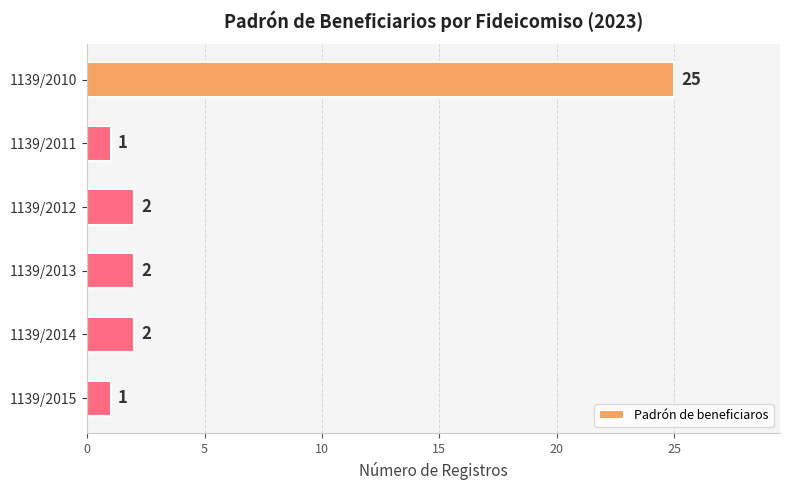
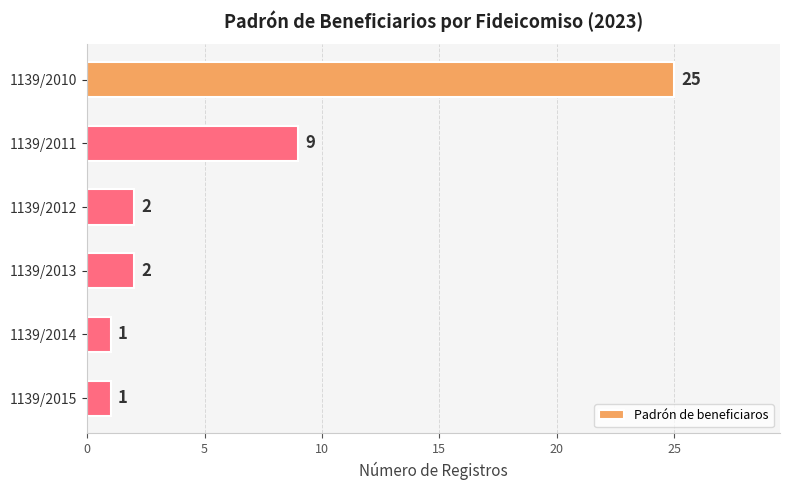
1139/2011: 1 -> 9
1139/2014: 2 -> 1
